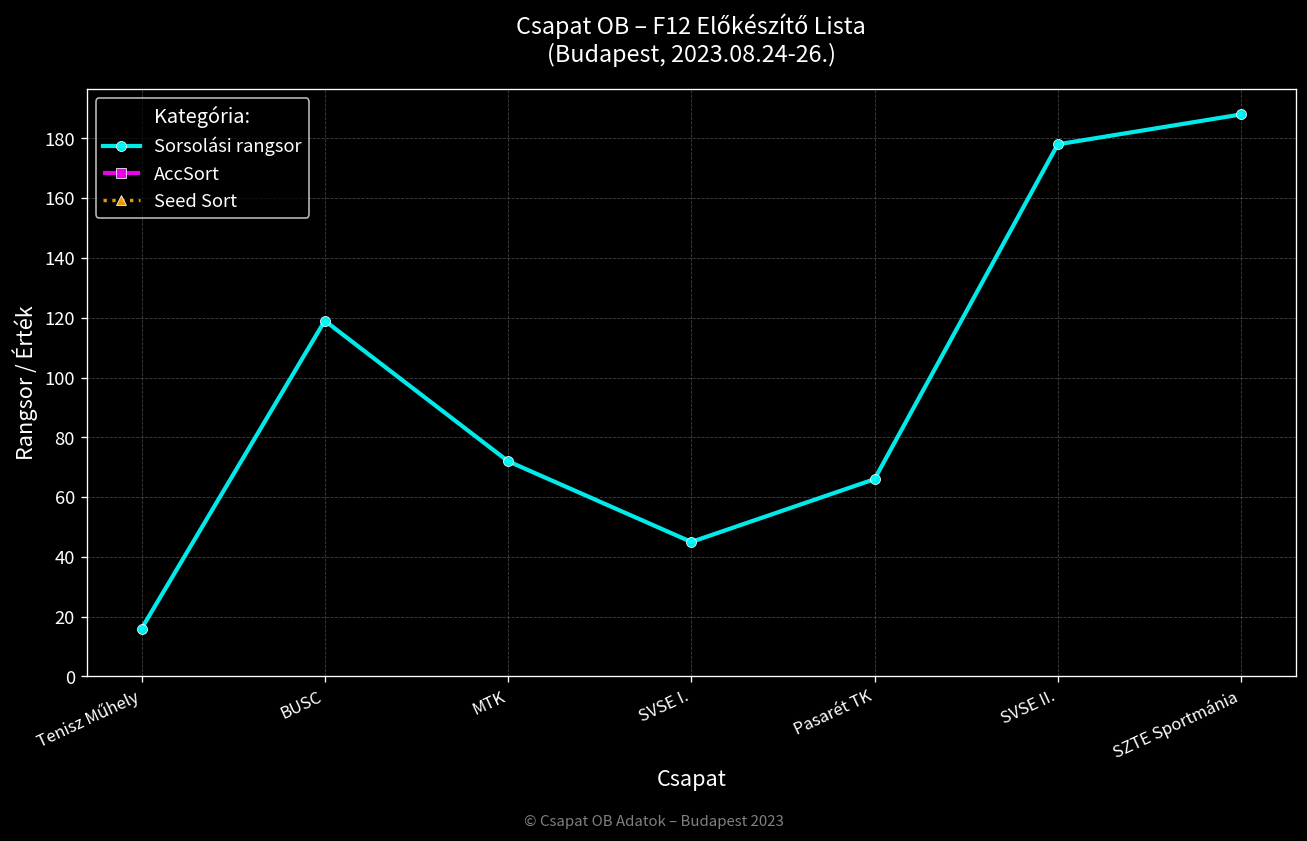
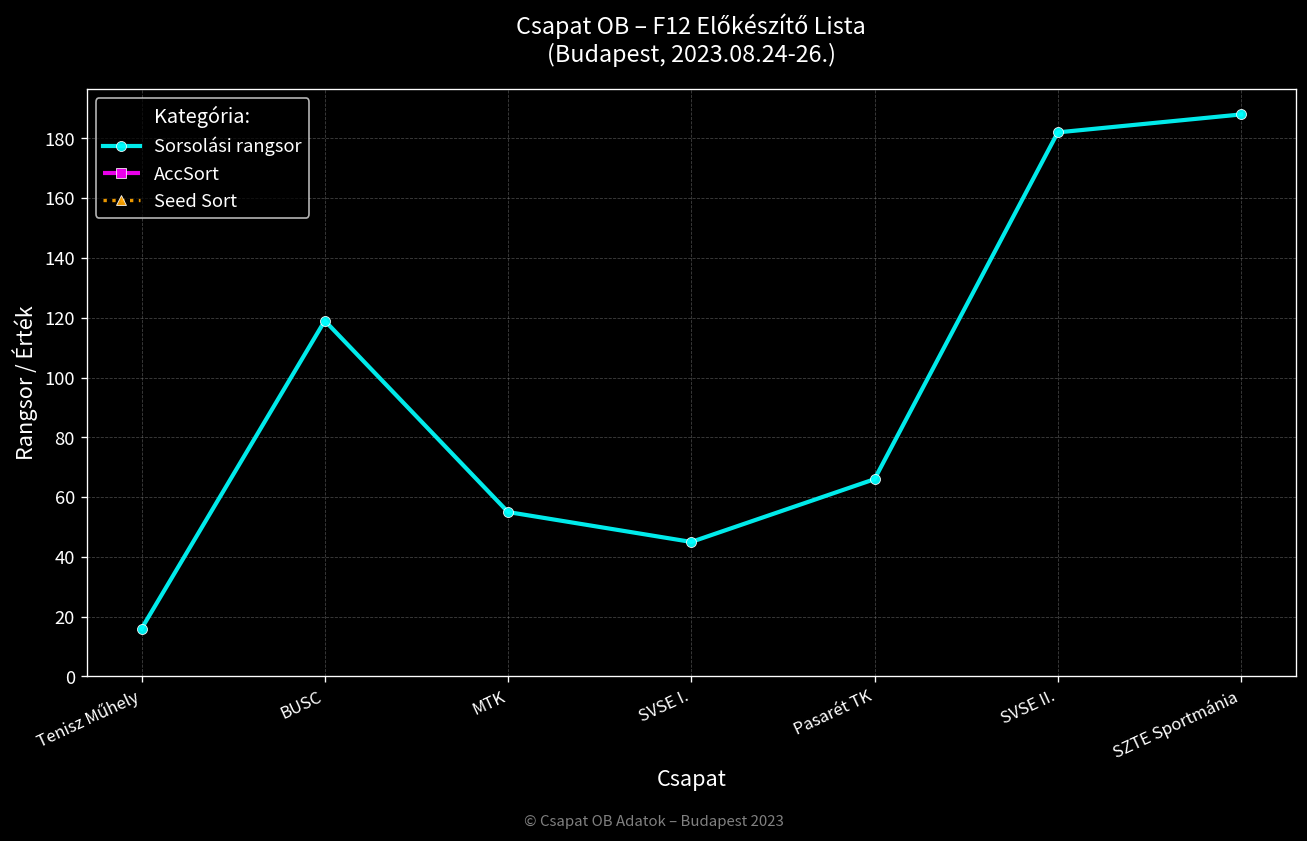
MTK: 72 -> 55
SVSE II.: 178 -> 182
